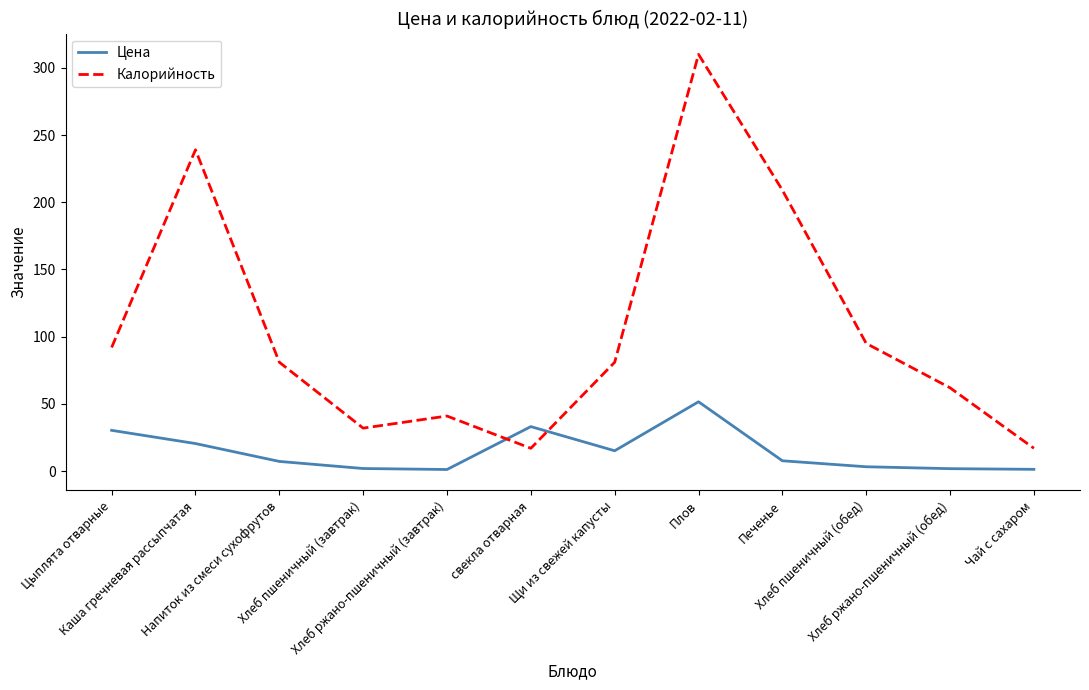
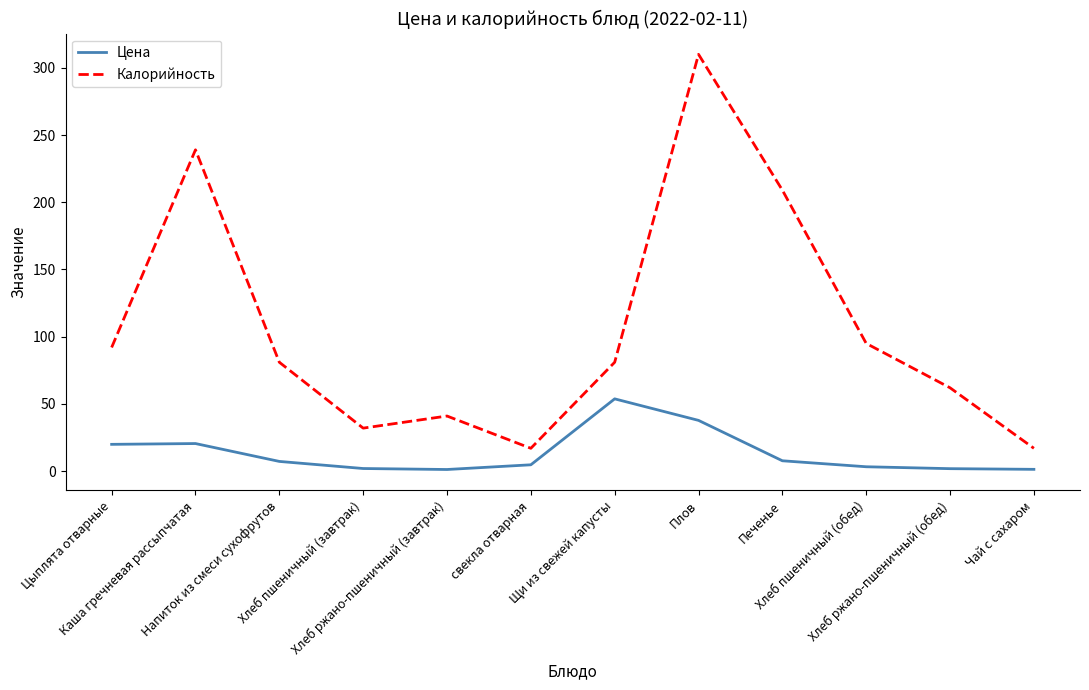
Цена, Цыплята отварные: 30 -> 20
Цена, свекла отварная: 33 -> 5
Цена, Щи из свежей капусты: 15 -> 54
Цена, Плов: 52 -> 38
